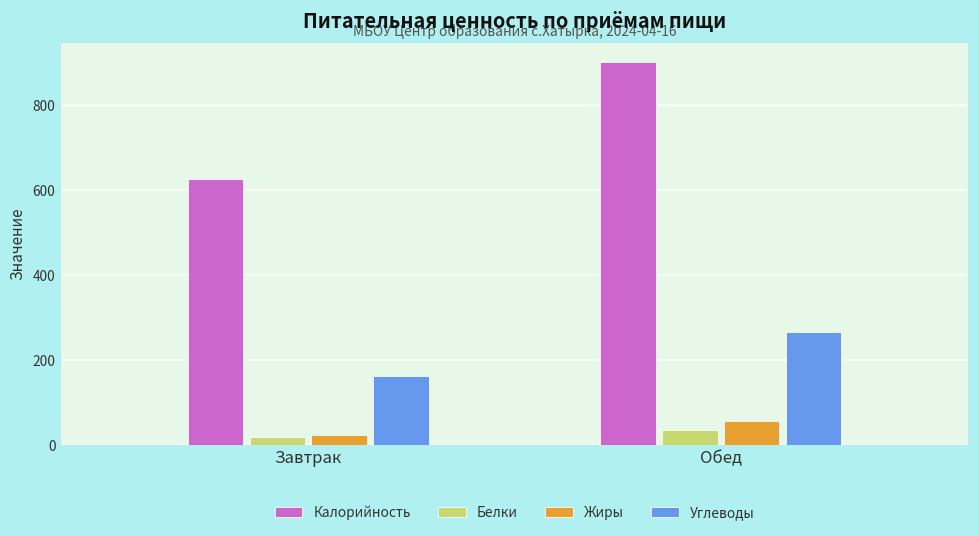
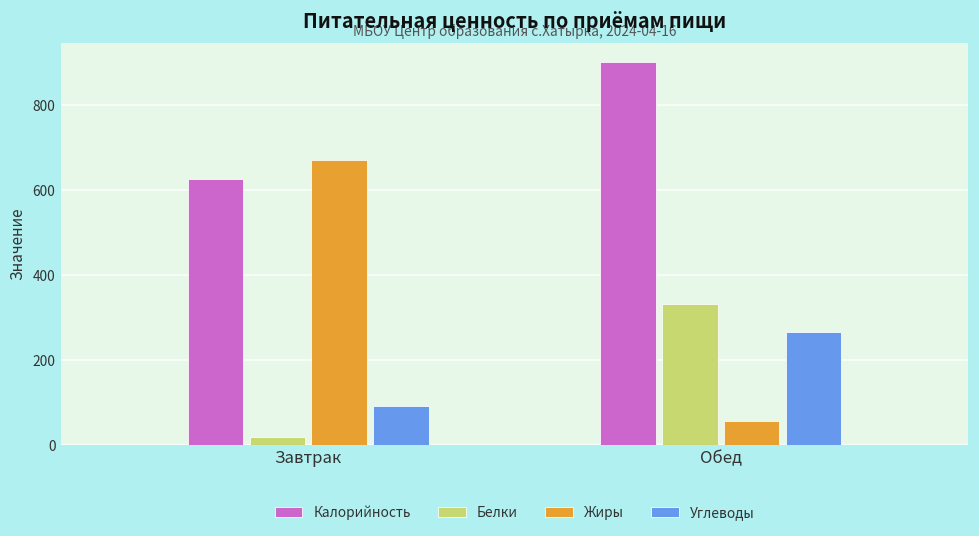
Жиры, Завтрак: 20 -> 670
Углеводы, Завтрак: 160 -> 90
Белки, Обед: 40 -> 330
